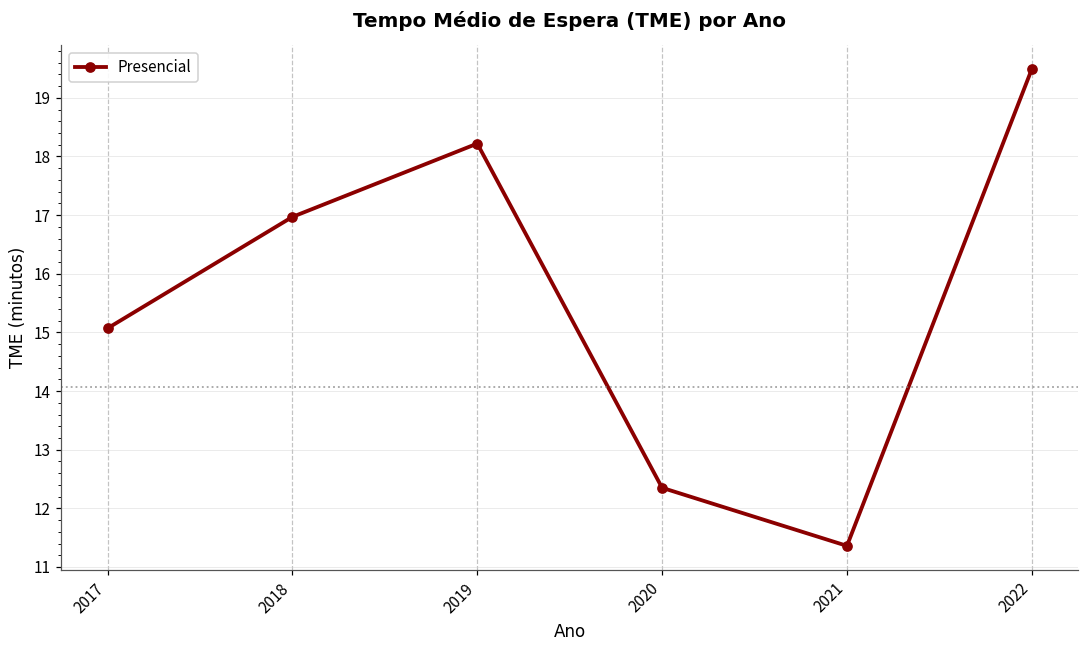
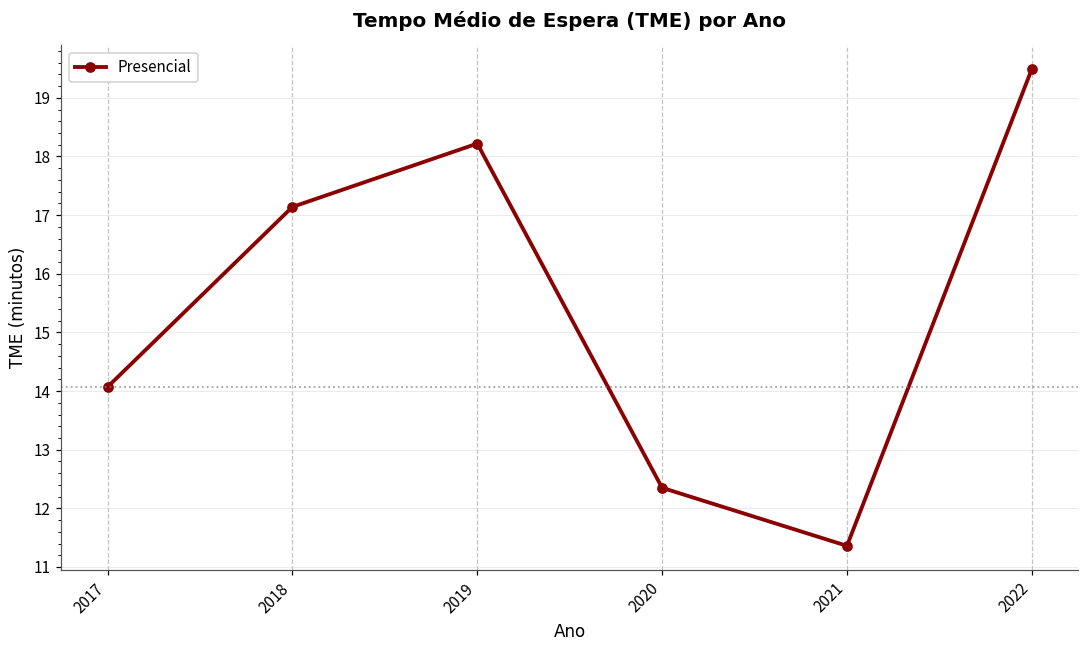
2017: 15.1 -> 14.1
2018: 17.0 -> 17.1
